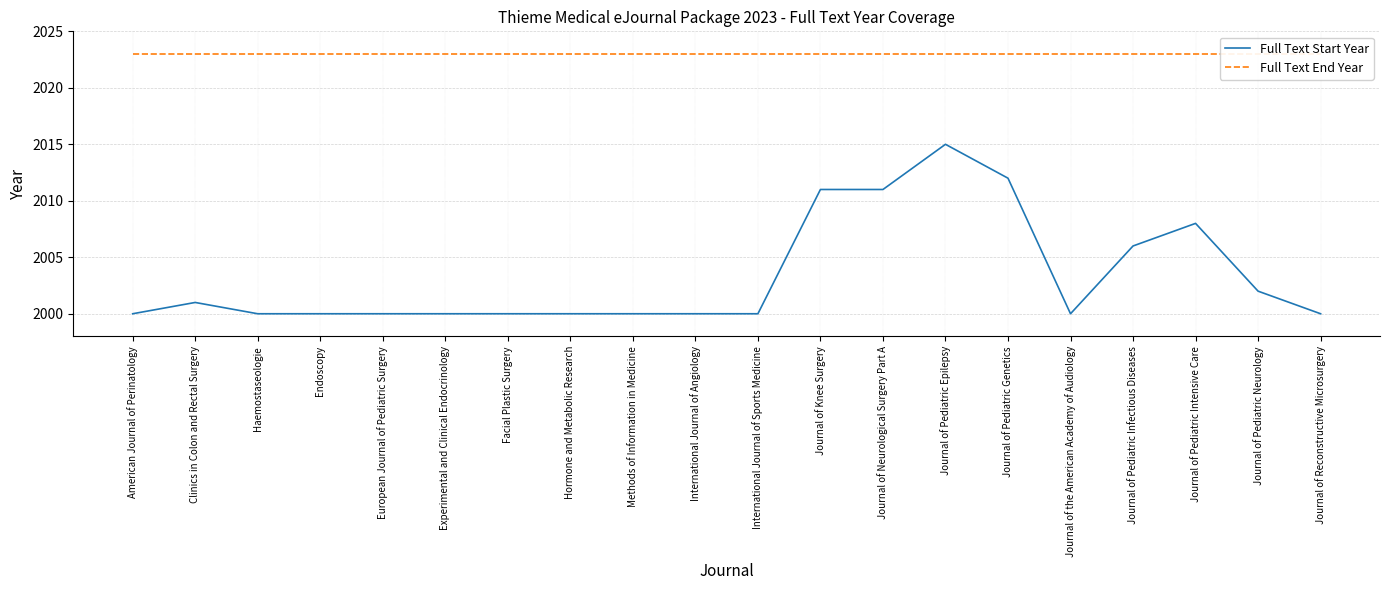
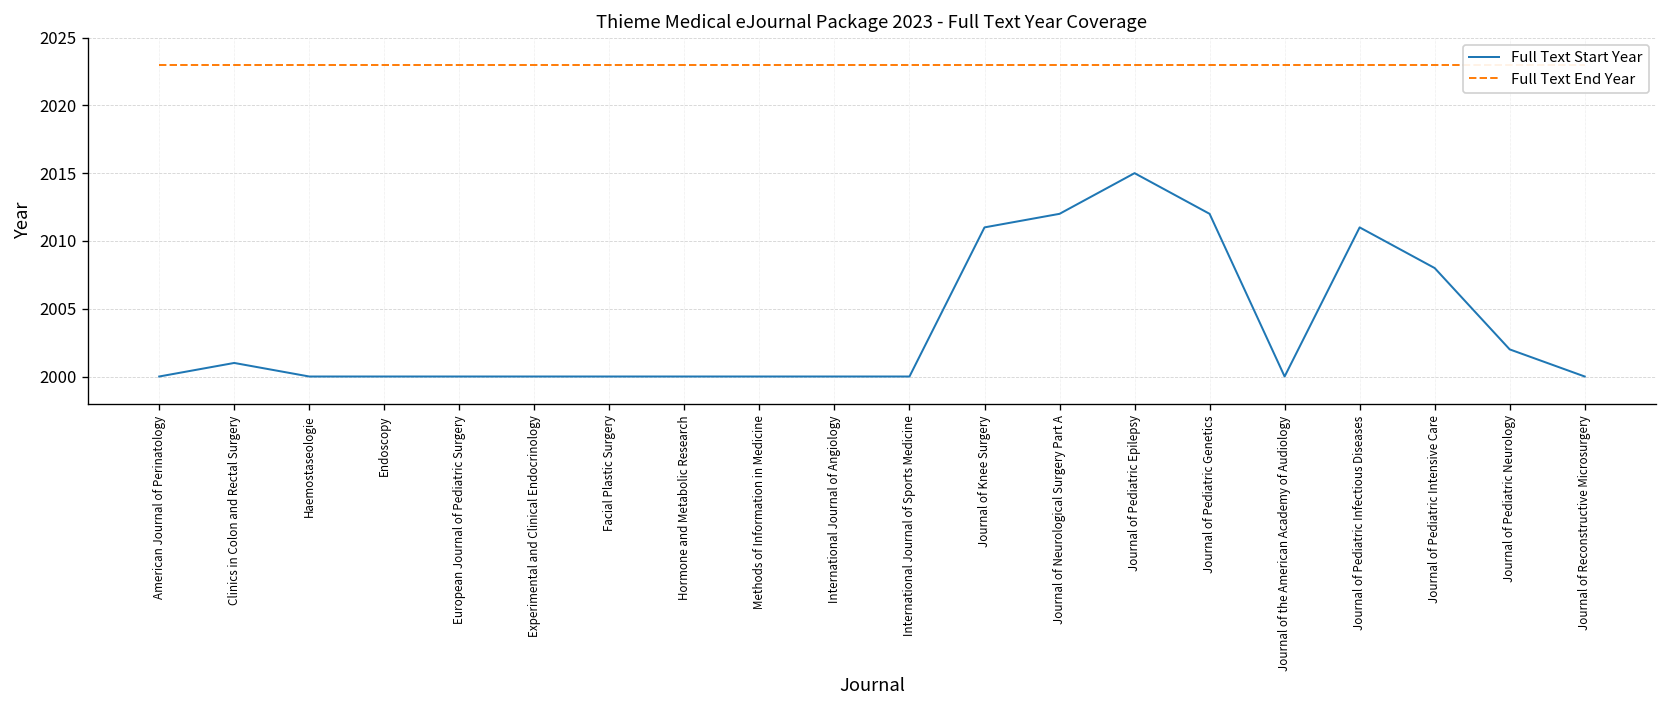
Full Text Start Year, Journal of Neurological Surgery Part A: 2011 -> 2012
Full Text Start Year, Journal of Pediatric Infectious Diseases: 2006 -> 2011
